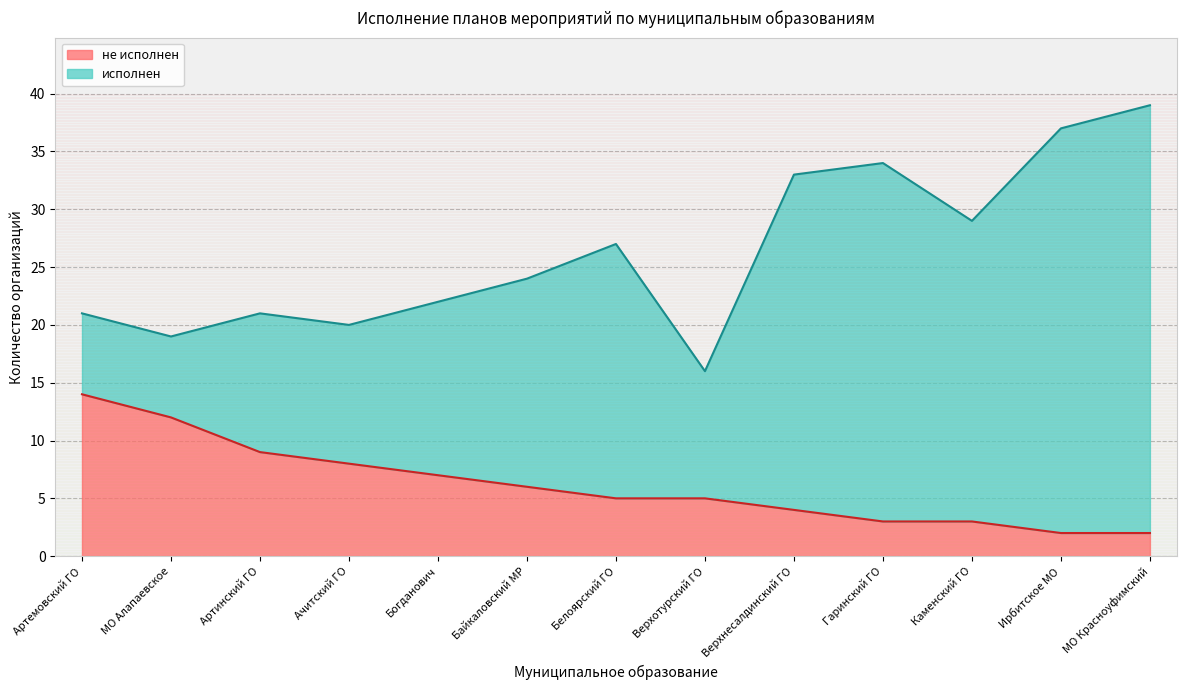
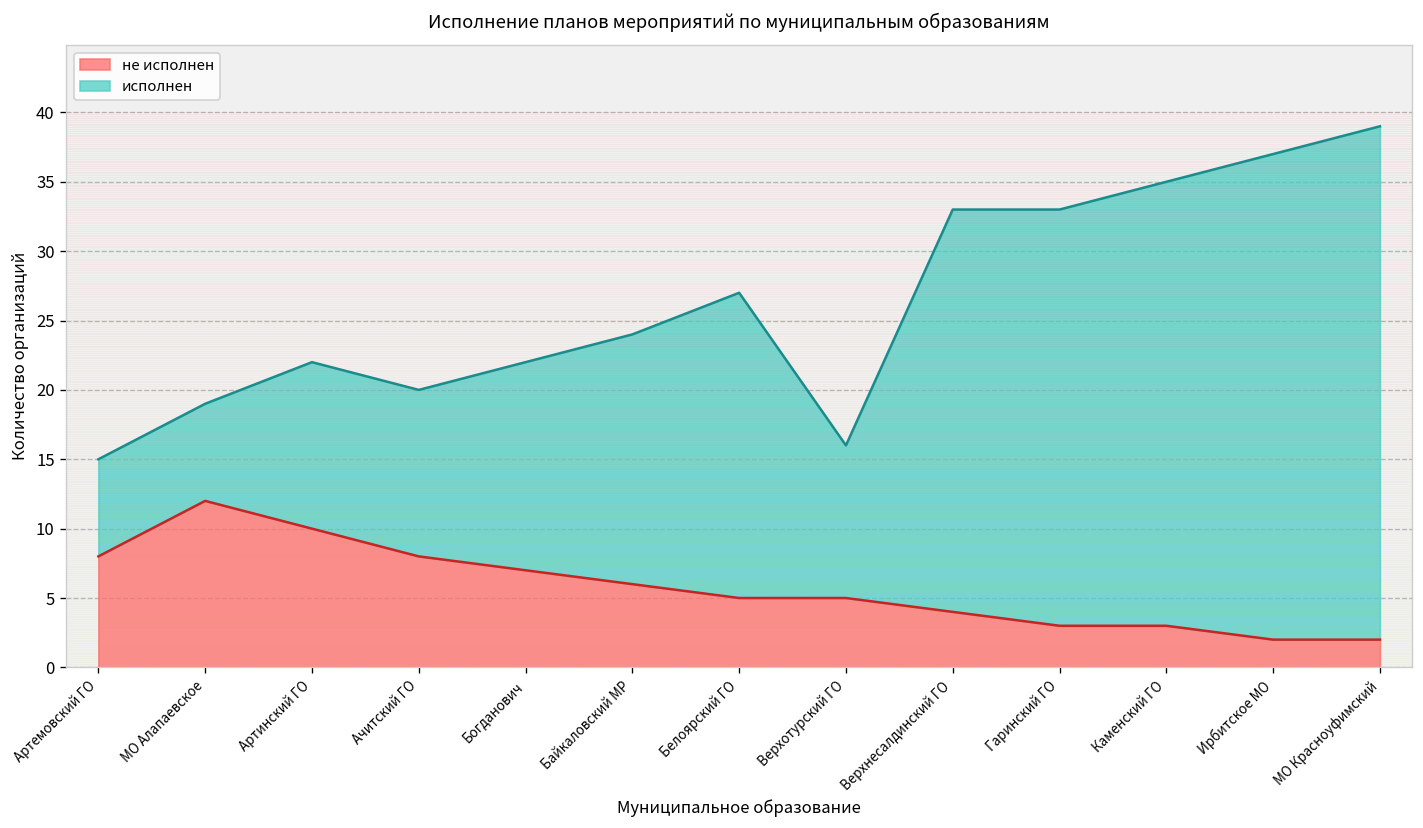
не исполнен, Артемовский ГО: 14 -> 8
не исполнен, Артинский ГО: 9 -> 10
исполнен, Гаринский ГО: 31 -> 30
исполнен, Каменский ГО: 26 -> 32
